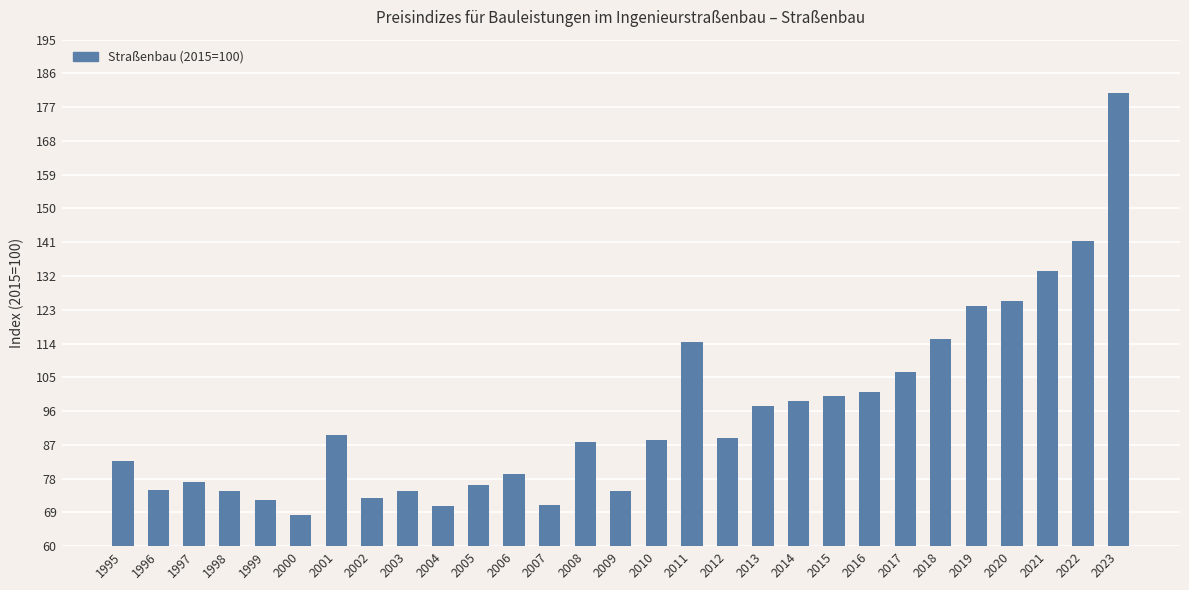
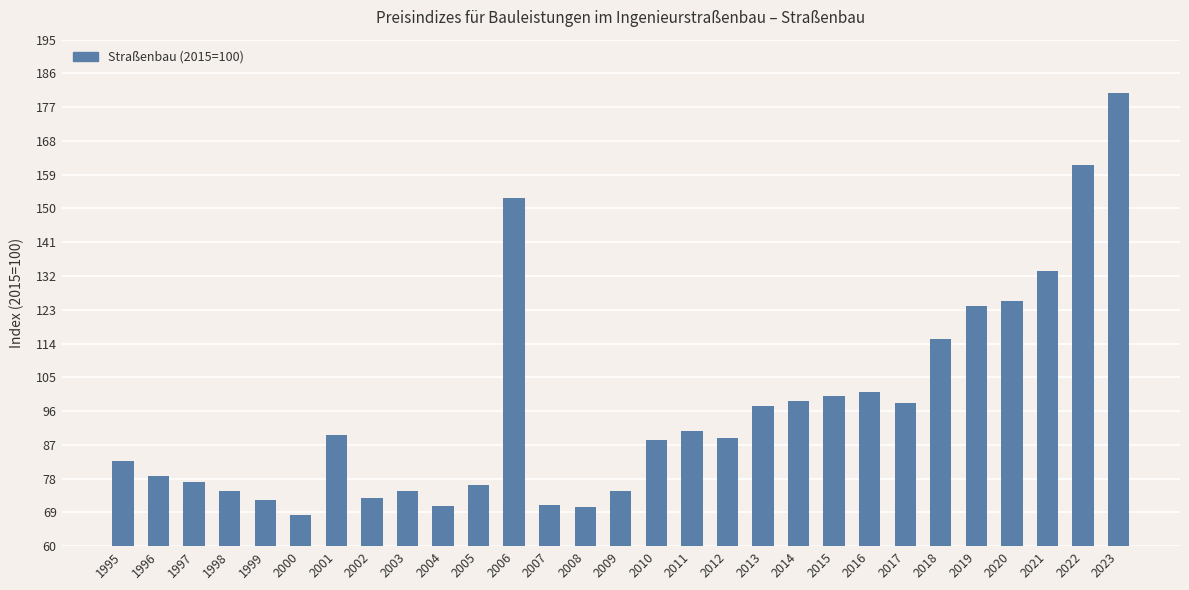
1996: 75 -> 79
2006: 79 -> 153
2008: 88 -> 71
2011: 114 -> 91
2017: 107 -> 98
2022: 141 -> 162
